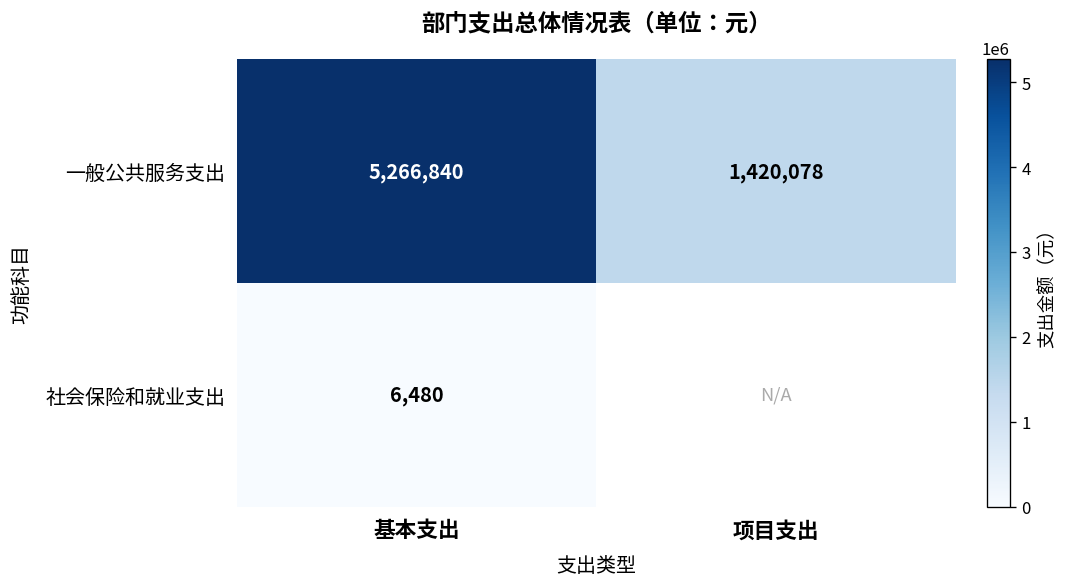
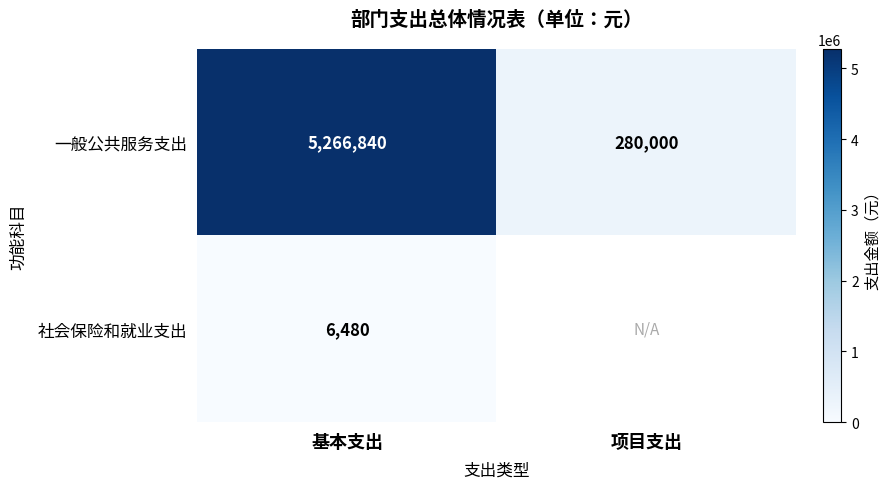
一般公共服务支出, 项目支出: 1,420,078 -> 280,000
